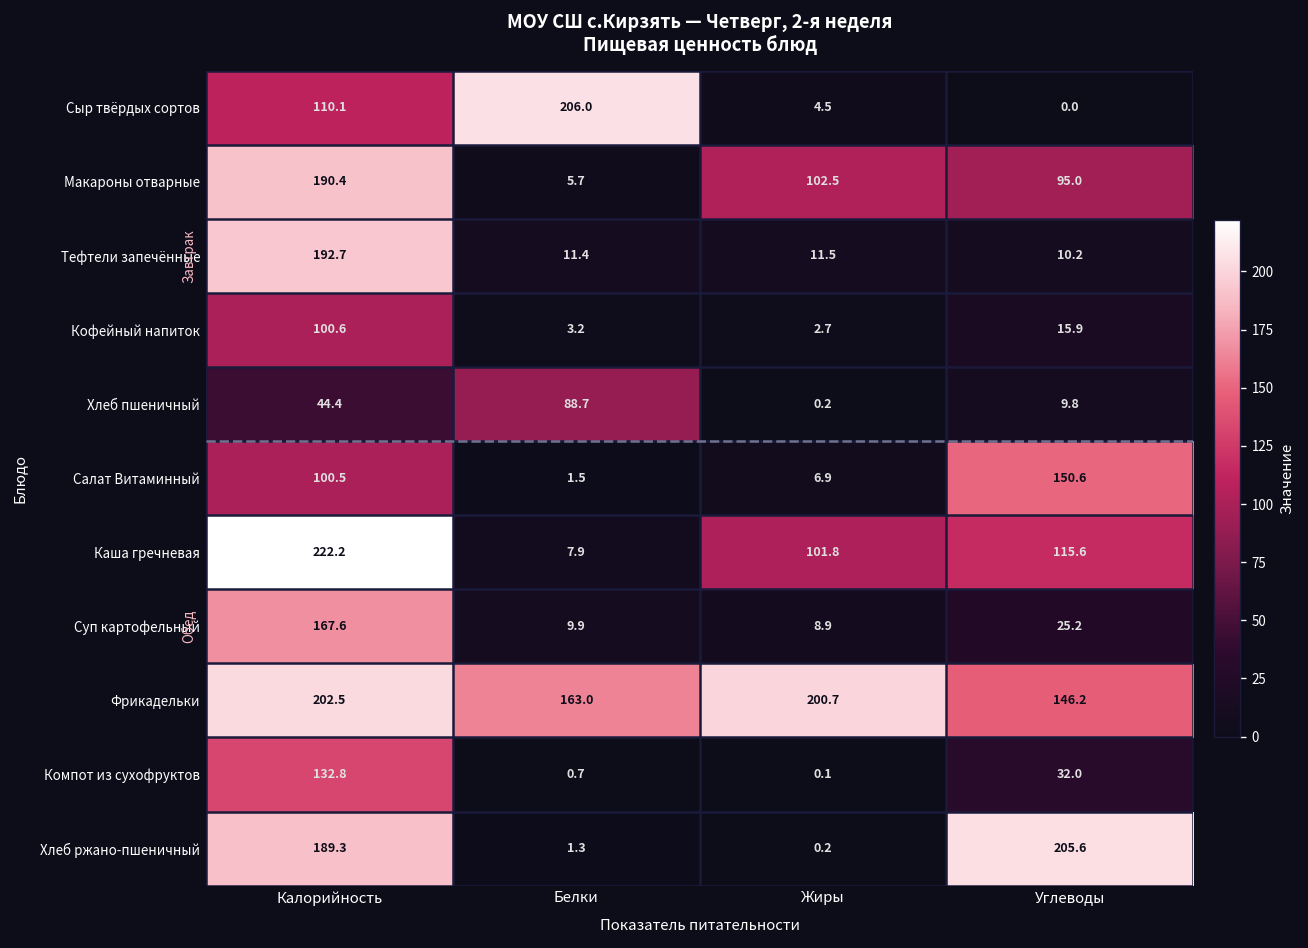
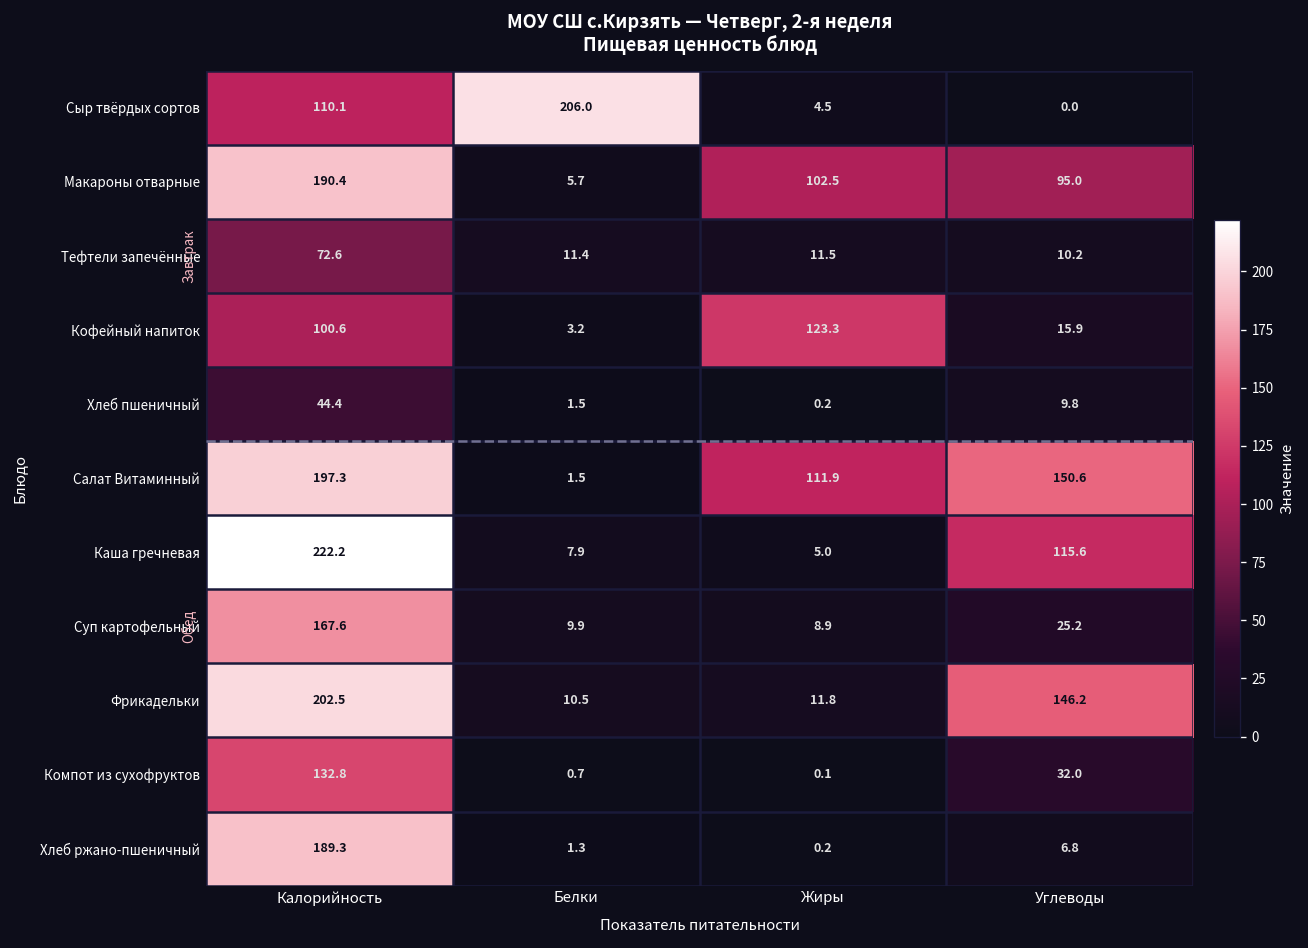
Тефтели запечённые, Калорийность: 192.7 -> 72.6
Кофейный напиток, Жиры: 2.7 -> 123.3
Хлеб пшеничный, Белки: 88.7 -> 1.5
Салат Витаминный, Калорийность: 100.5 -> 197.3
Салат Витаминный, Жиры: 6.9 -> 111.9
Каша гречневая, Жиры: 101.8 -> 5.0
Фрикадельки, Белки: 163.0 -> 10.5
Фрикадельки, Жиры: 200.7 -> 11.8
Хлеб ржано-пшеничный, Углеводы: 205.6 -> 6.8
